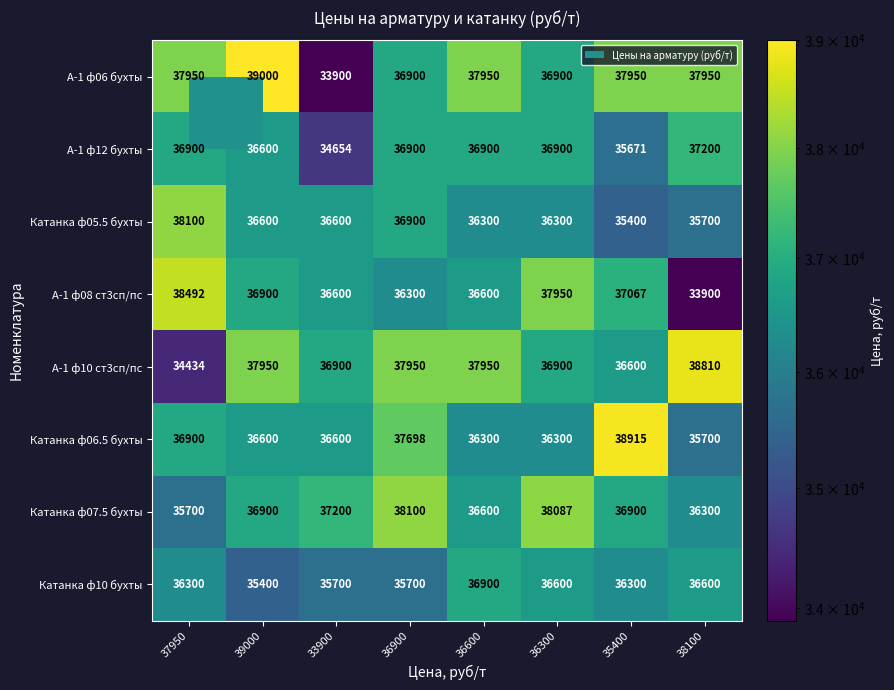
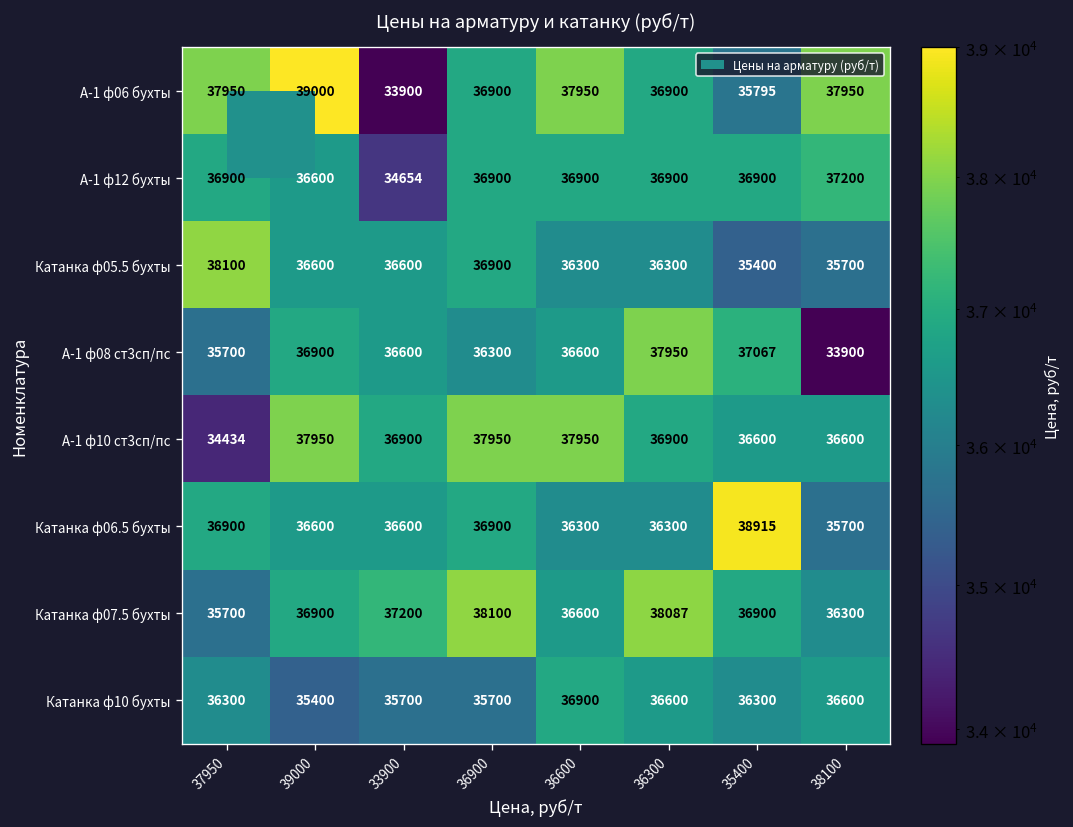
А-1 ф06 бухты, 35400: 37950 -> 35795
А-1 ф12 бухты, 35400: 35671 -> 36900
А-1 ф08 ст3сп/пс, 37950: 38492 -> 35700
А-1 ф10 ст3сп/пс, 38100: 38810 -> 36600
Катанка ф06.5 бухты, 36900: 37698 -> 36900
